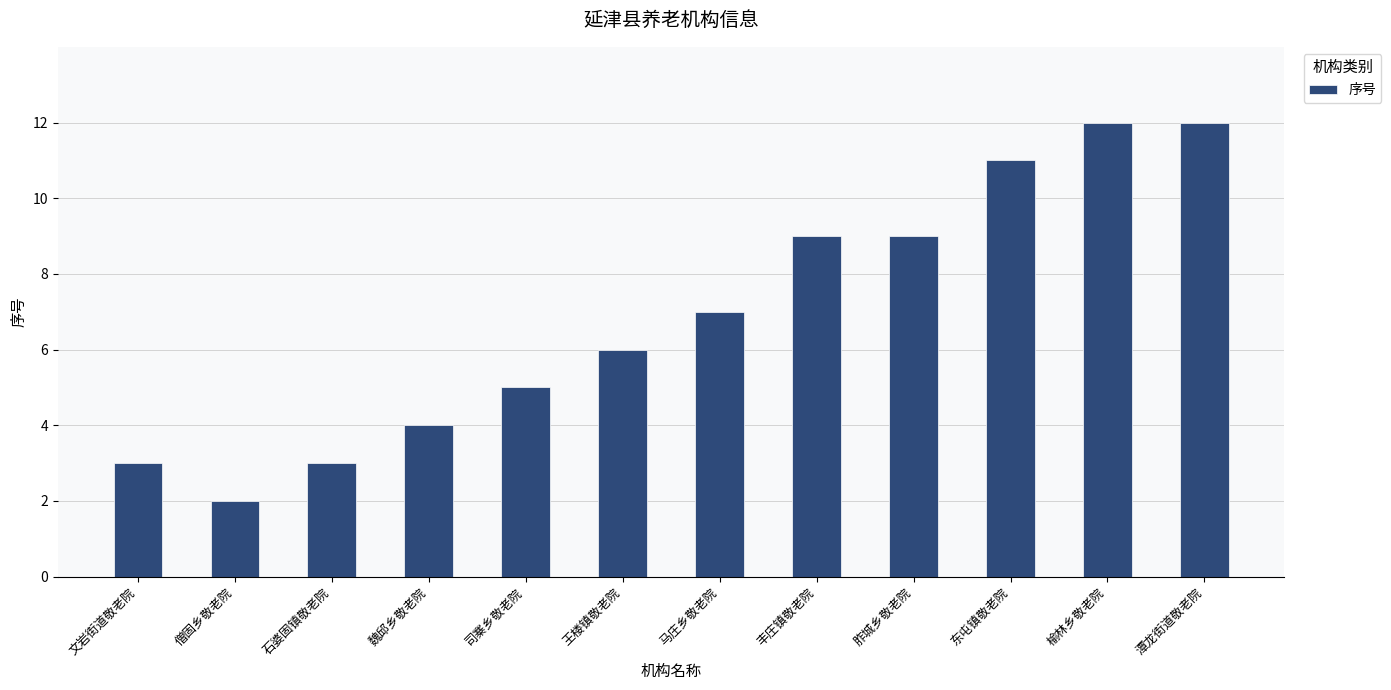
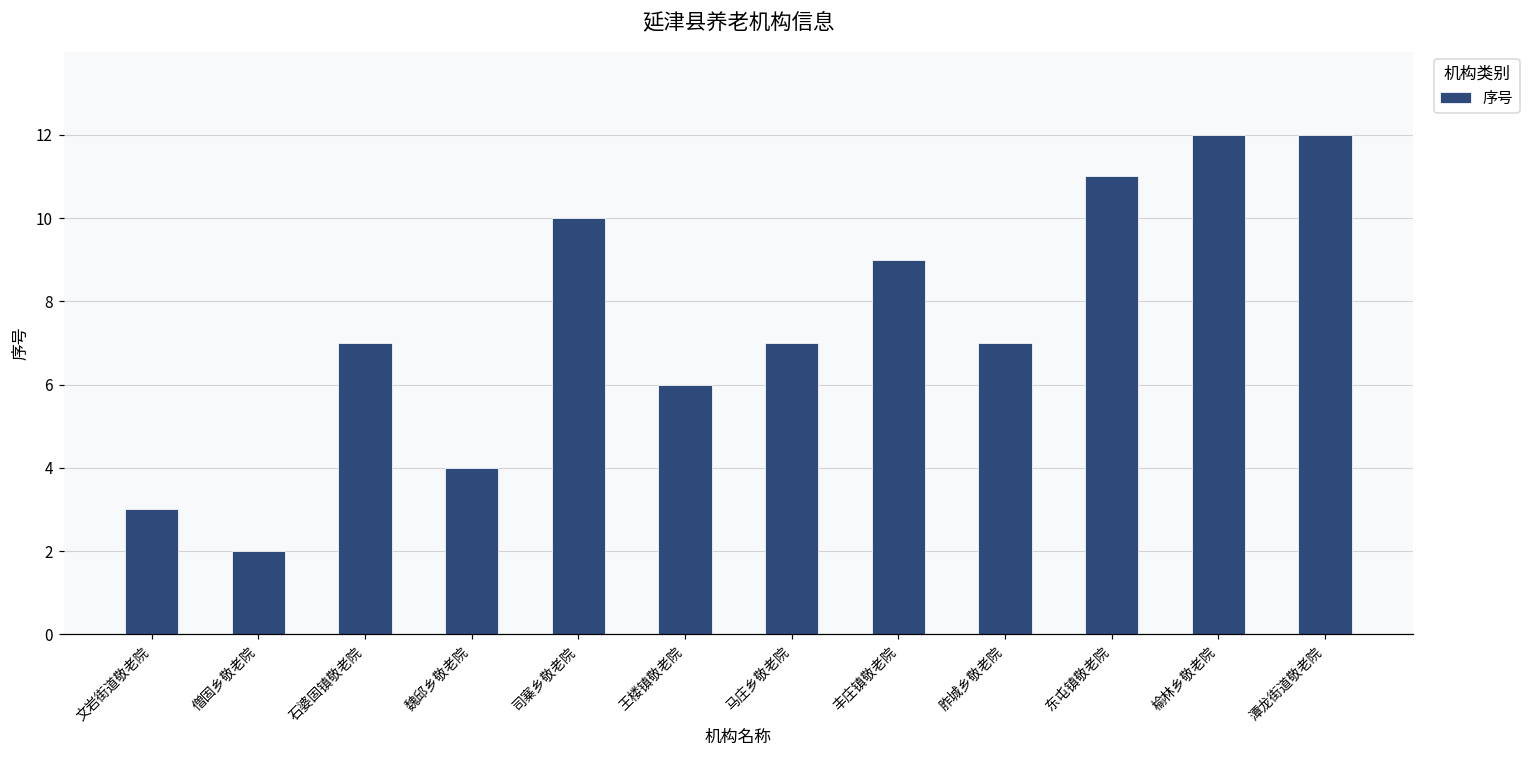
石婆固镇敬老院: 3 -> 7
司寨乡敬老院: 5 -> 10
胙城乡敬老院: 9 -> 7
